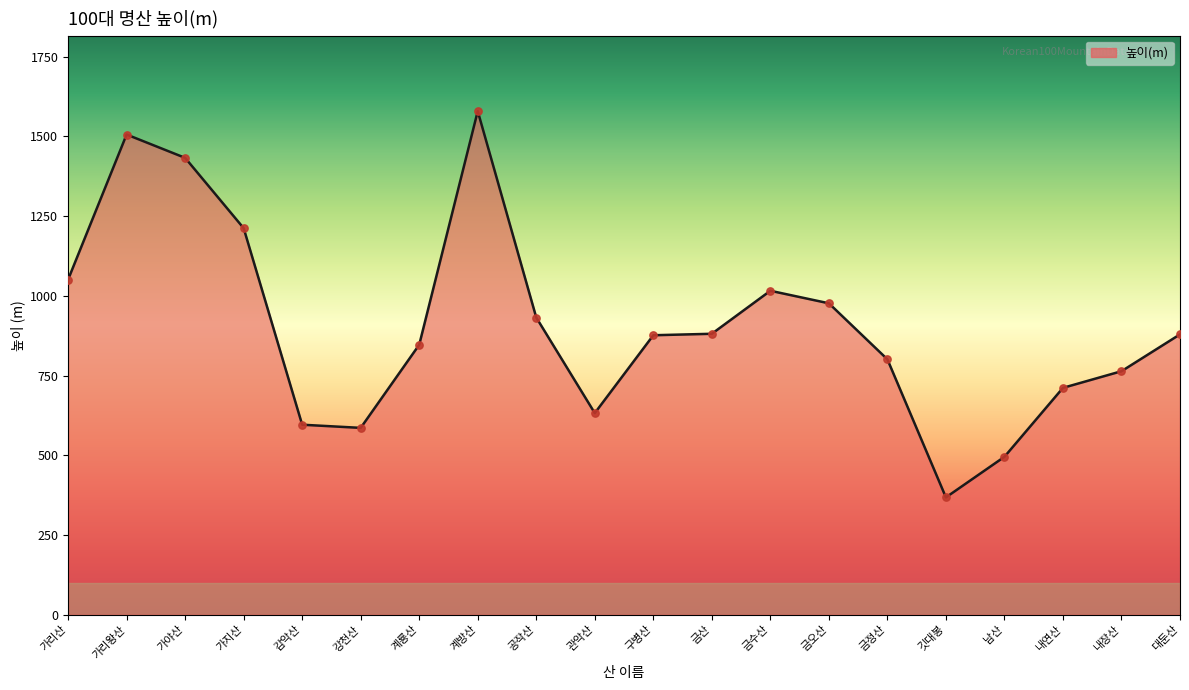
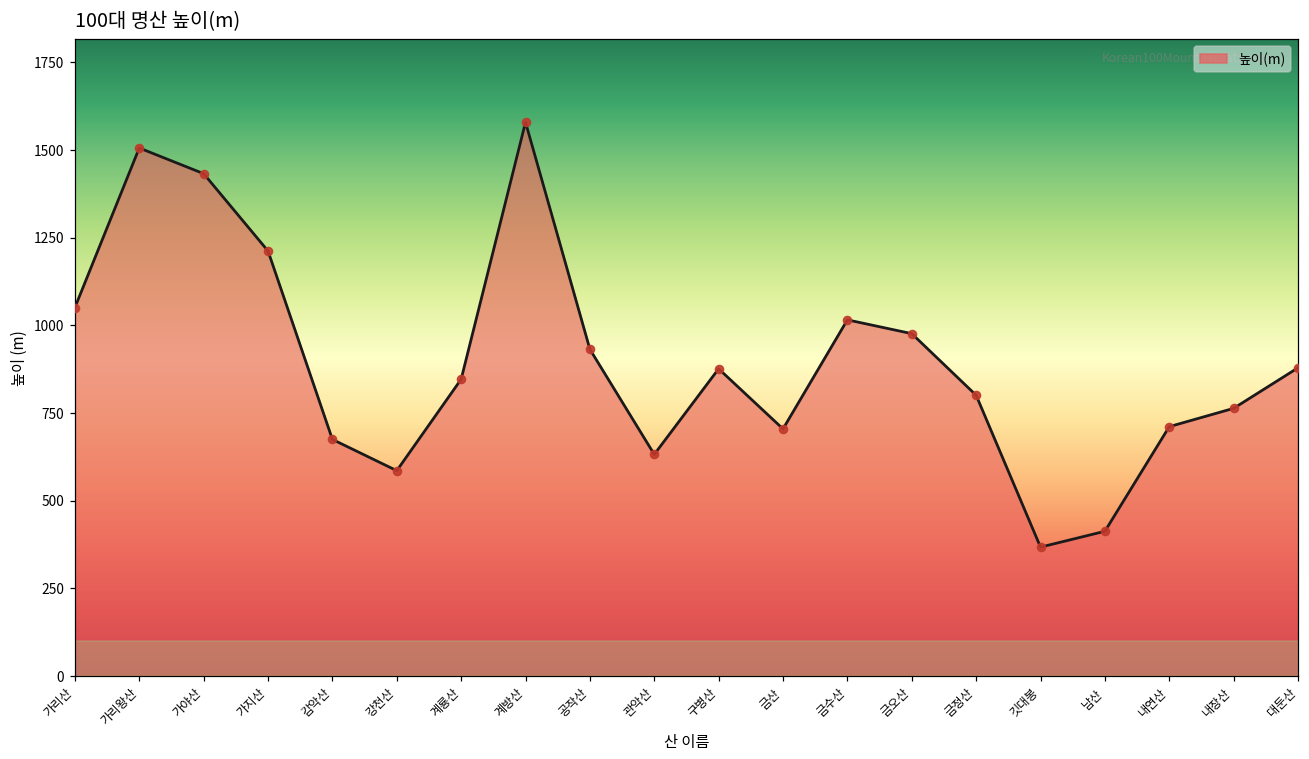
감악산: 600 -> 670
금산: 880 -> 700
남산: 500 -> 410
